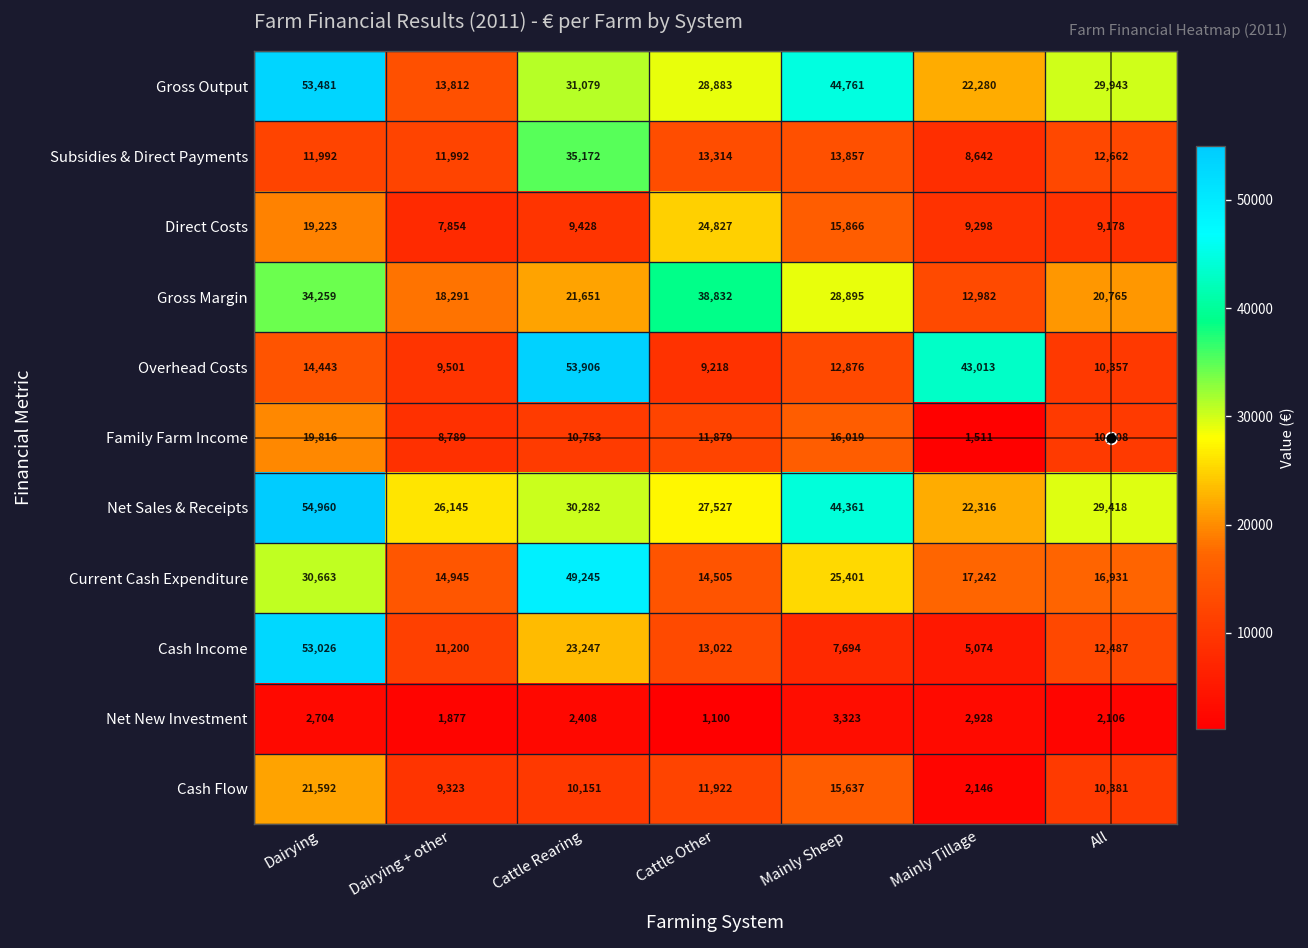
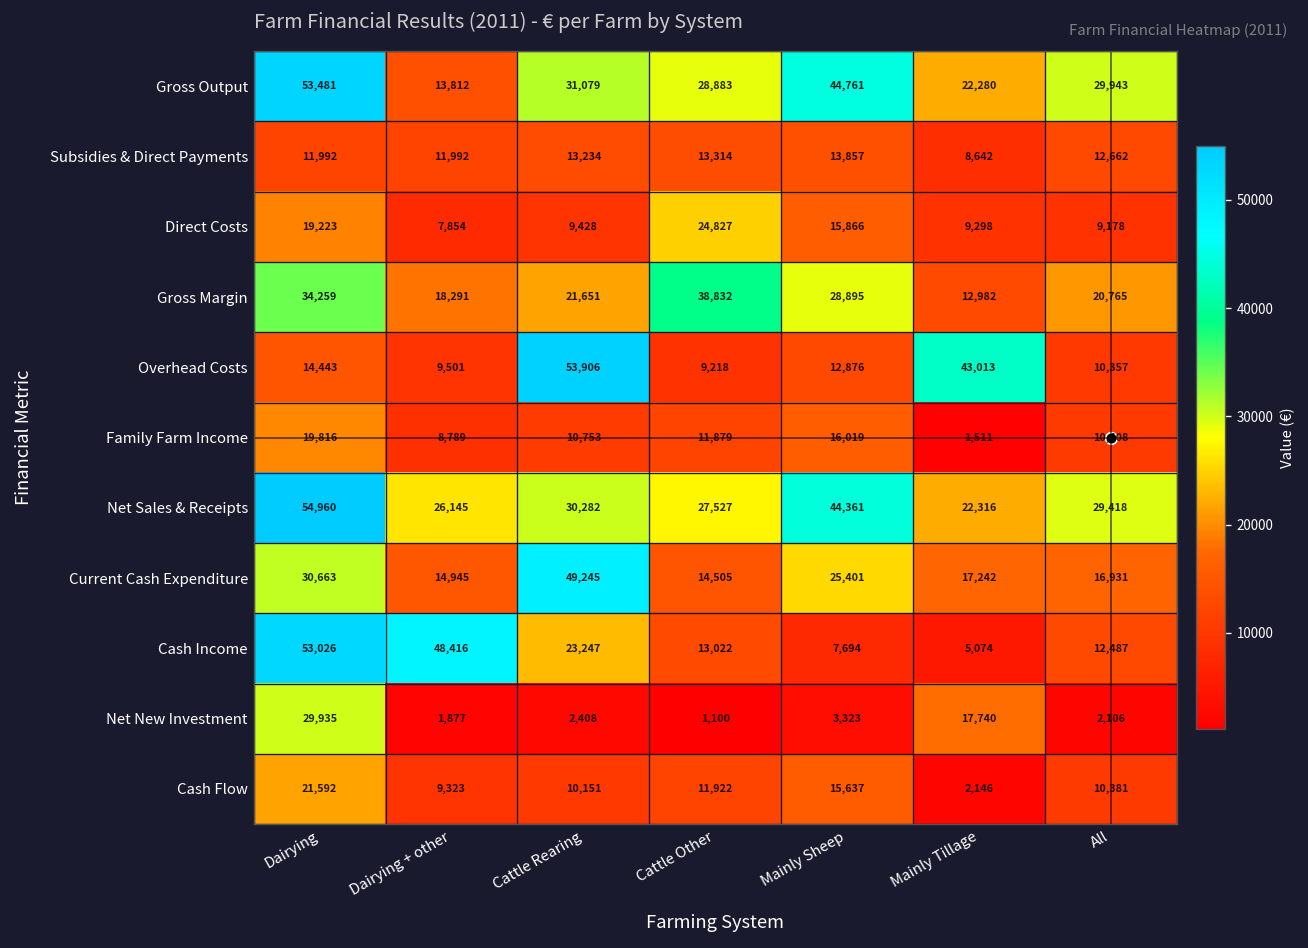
Subsidies & Direct Payments, Cattle Rearing: 35,172 -> 13,234
Cash Income, Dairying + other: 11,200 -> 48,416
Net New Investment, Dairying: 2,704 -> 29,935
Net New Investment, Mainly Tillage: 2,928 -> 17,740
